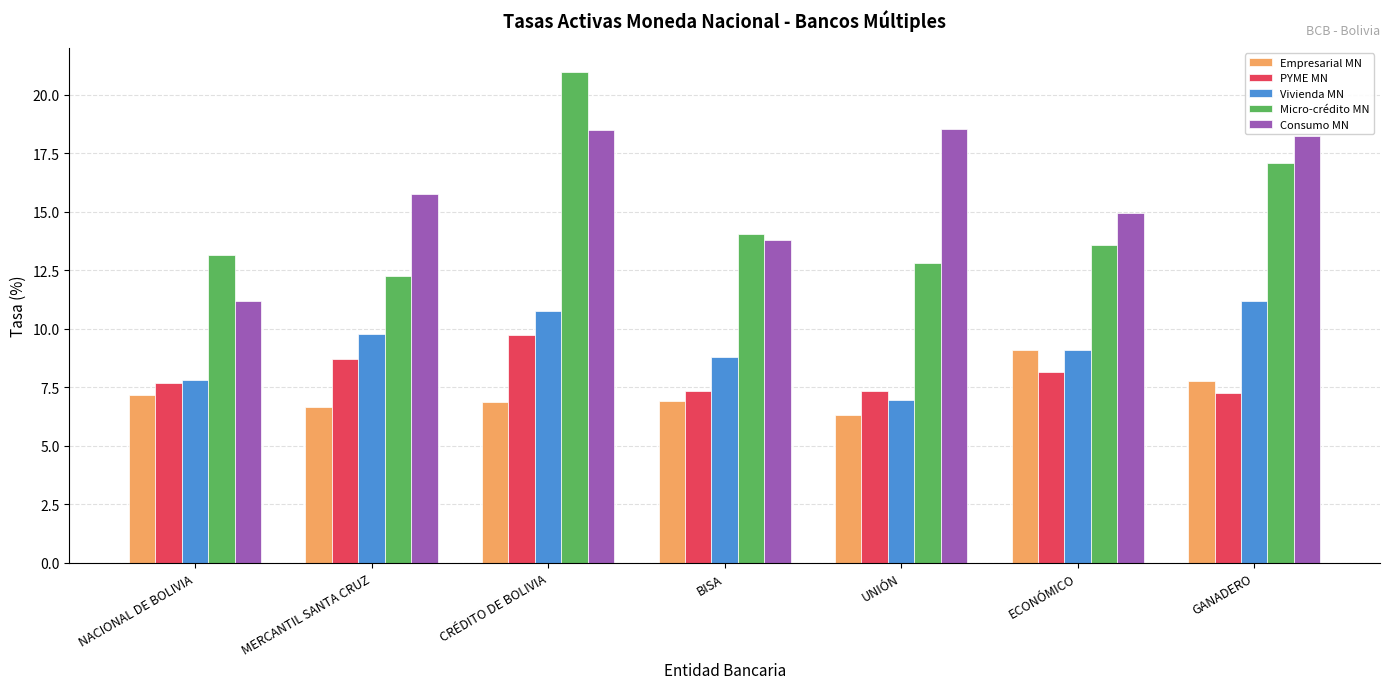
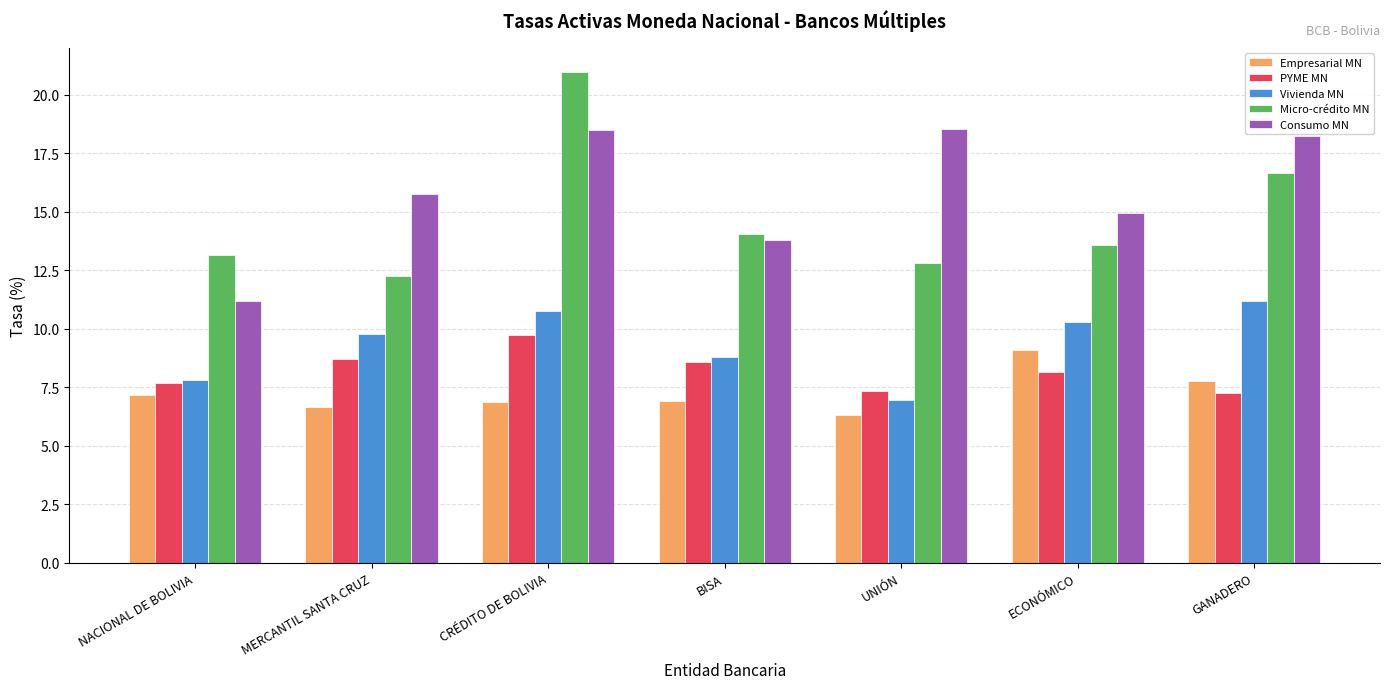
PYME MN, BISA: 7.3 -> 8.6
Vivienda MN, ECONÓMICO: 9.1 -> 10.3
Micro-crédito MN, GANADERO: 17.1 -> 16.7
